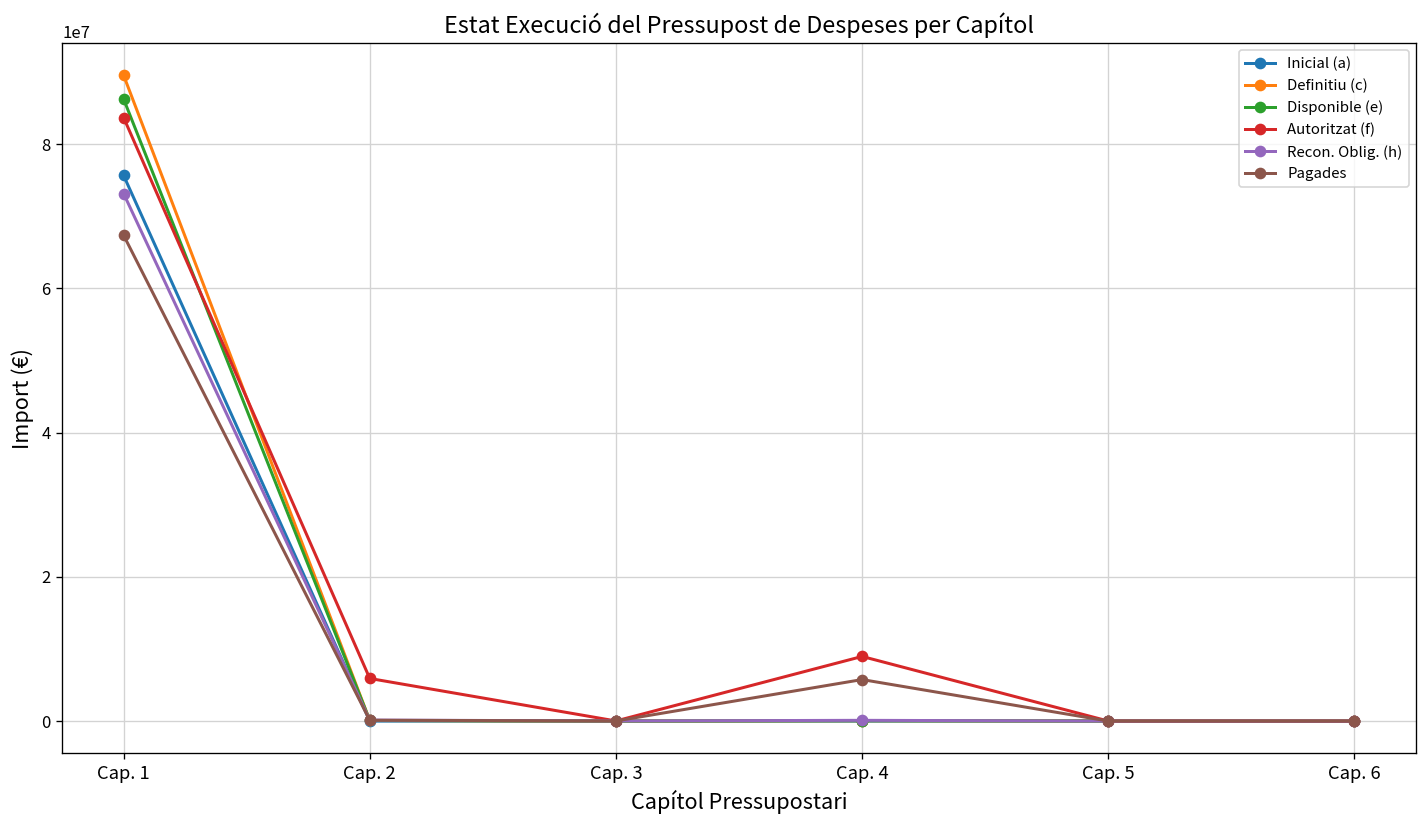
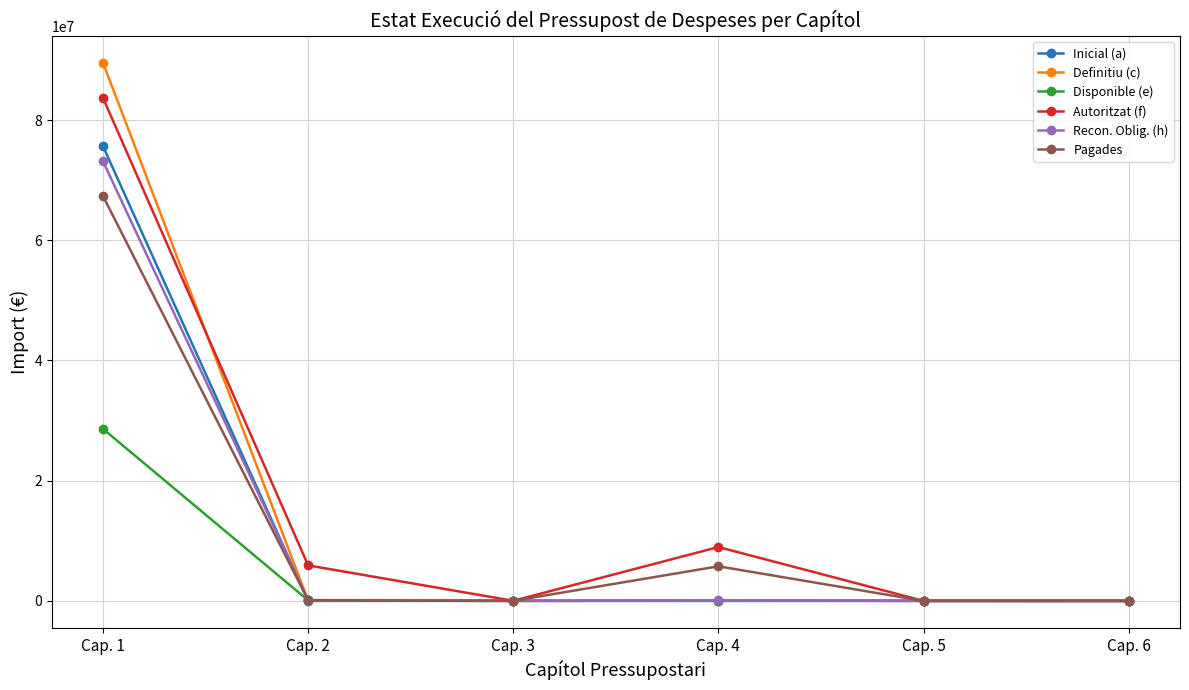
Disponible (e), Cap. 1: 86000000 -> 29000000
